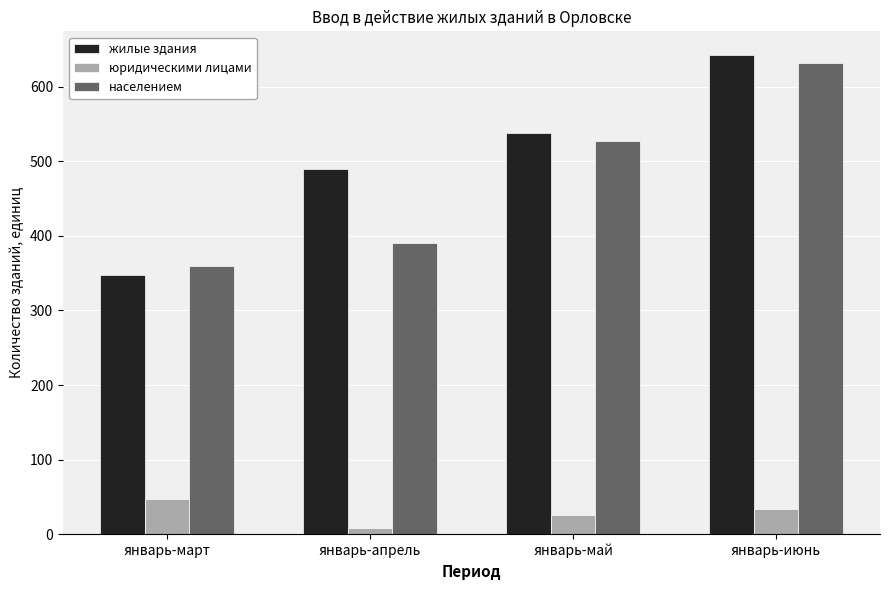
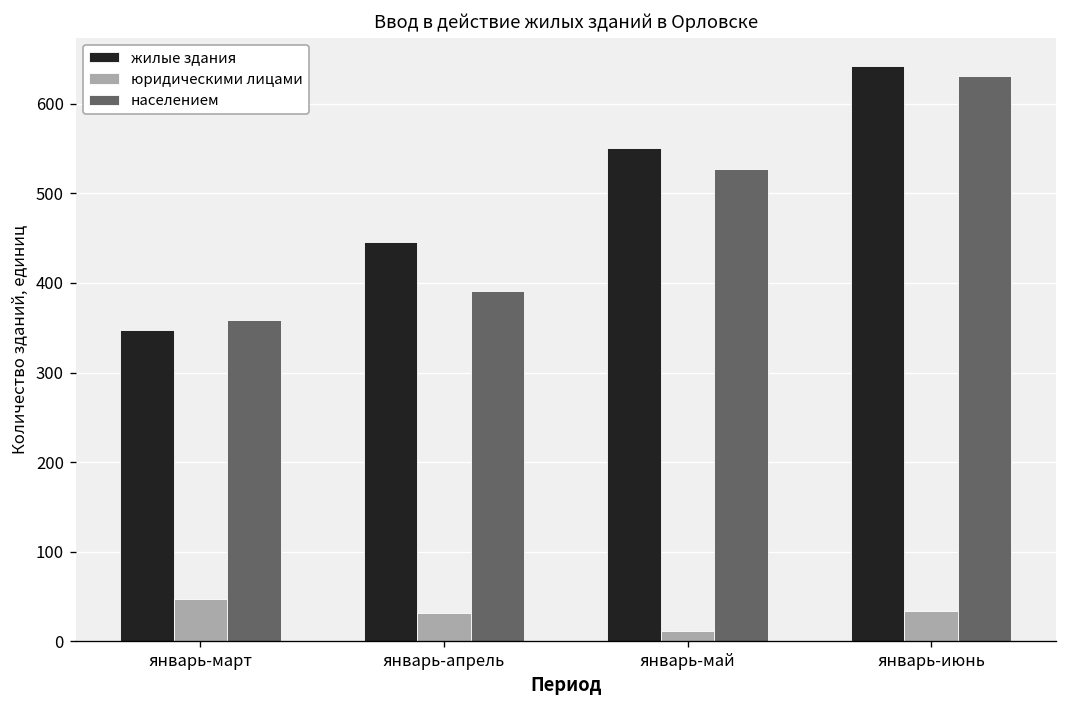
жилые здания, январь-апрель: 490 -> 450
юридическими лицами, январь-апрель: 10 -> 30
жилые здания, январь-май: 540 -> 550
юридическими лицами, январь-май: 30 -> 10
